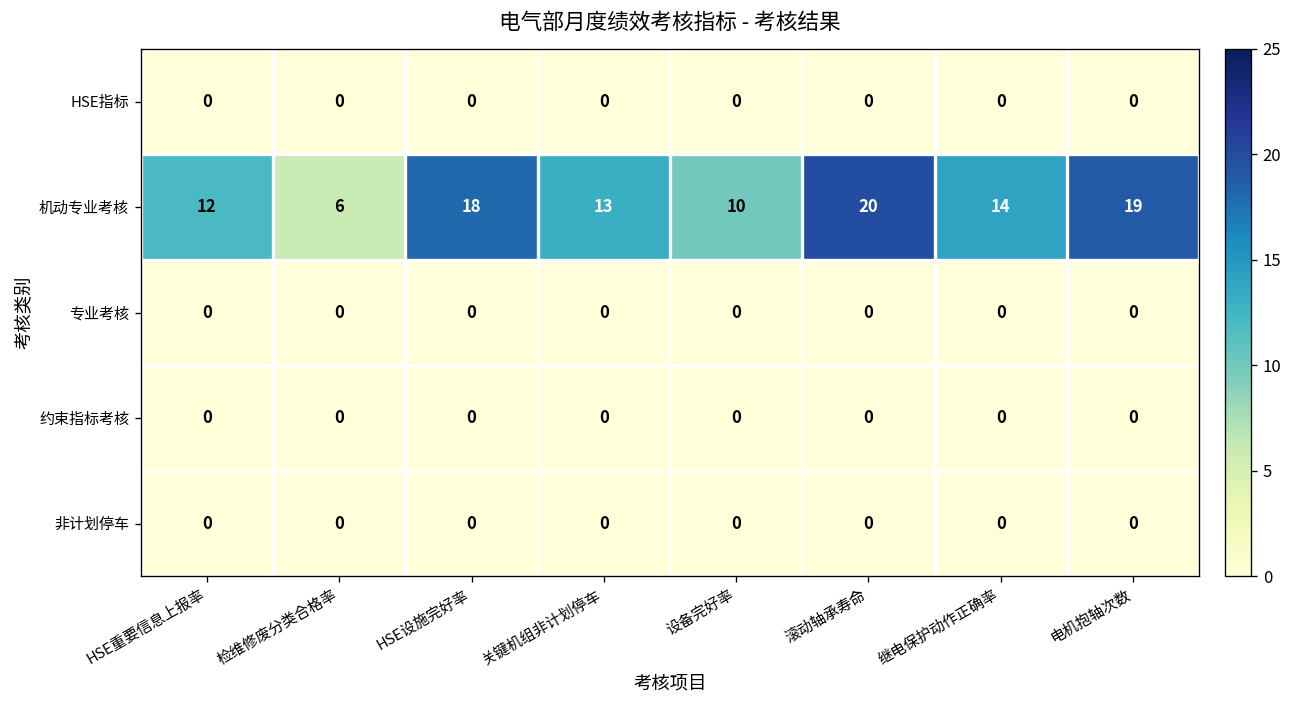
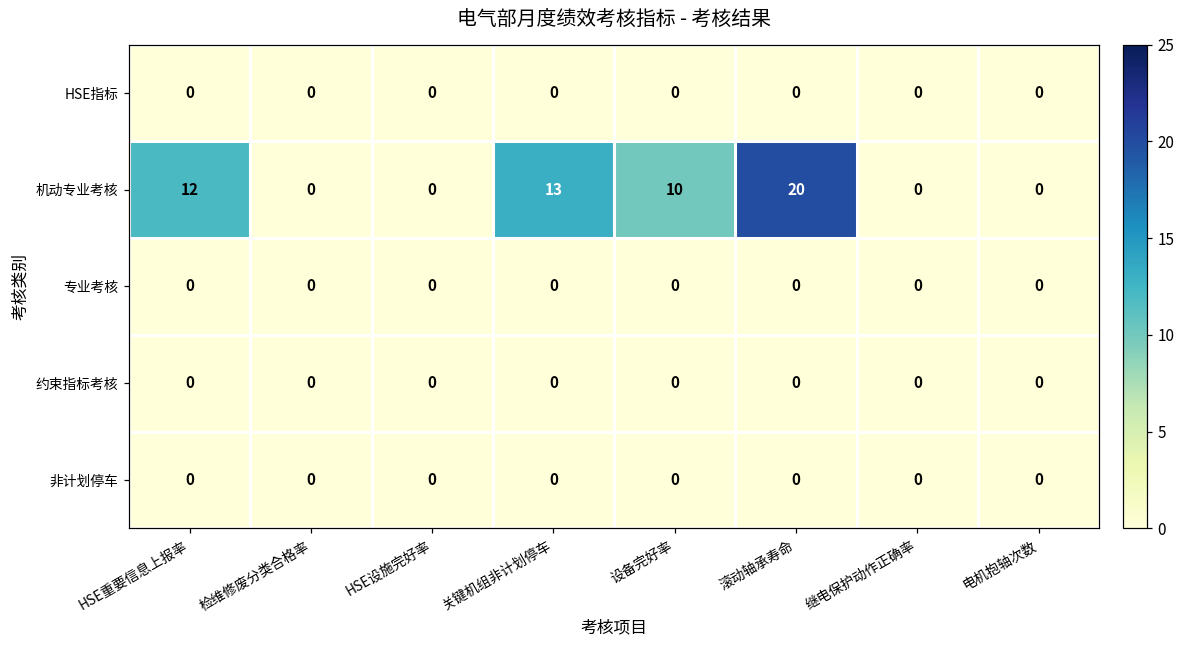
机动专业考核, 检维修废分类合格率: 6 -> 0
机动专业考核, HSE设施完好率: 18 -> 0
机动专业考核, 继电保护动作正确率: 14 -> 0
机动专业考核, 电机抱轴次数: 19 -> 0
